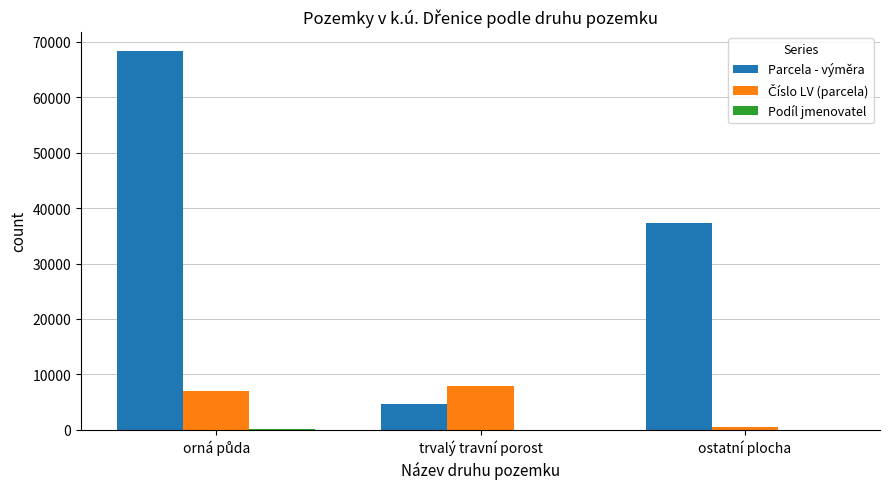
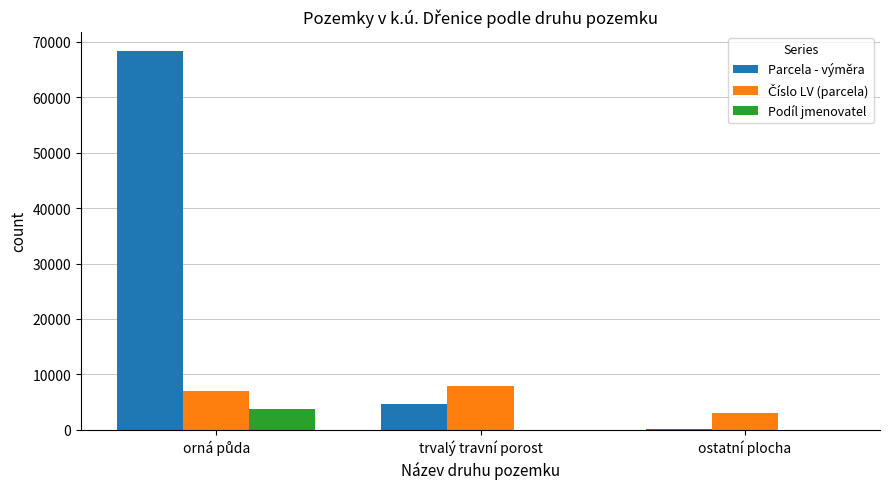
Podíl jmenovatel, orná půda: 0 -> 4000
Parcela - výměra, ostatní plocha: 37000 -> 0
Číslo LV (parcela), ostatní plocha: 1000 -> 3000
